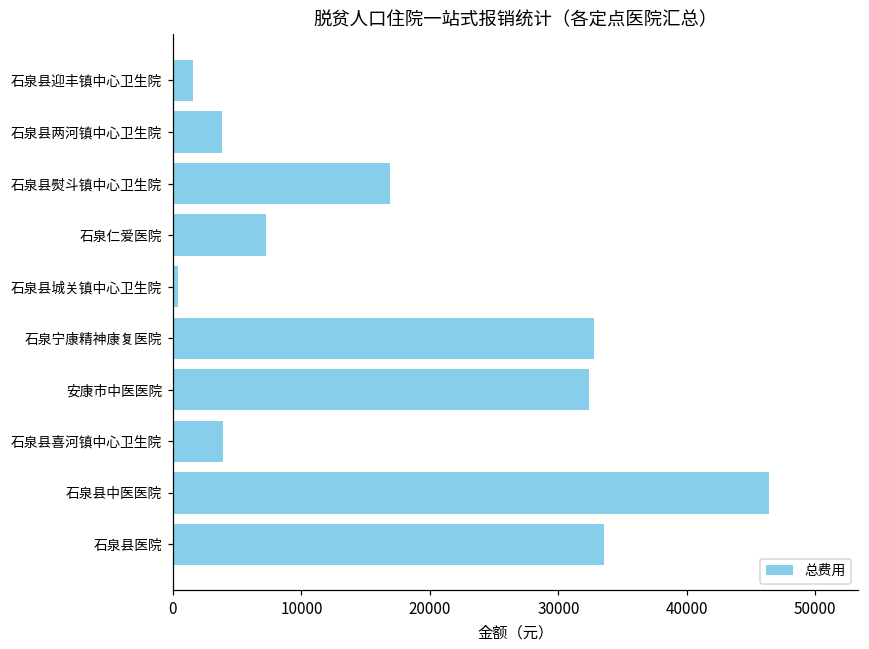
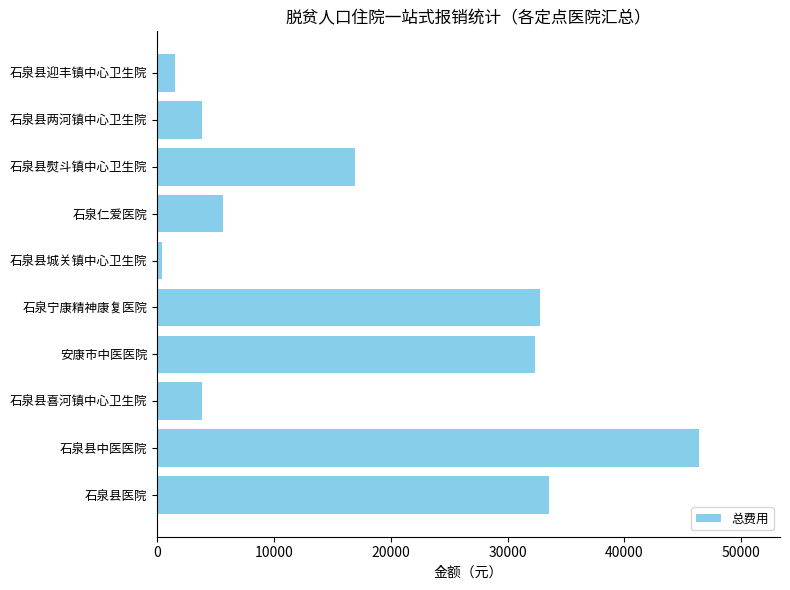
石泉仁爱医院: 7200 -> 5700
